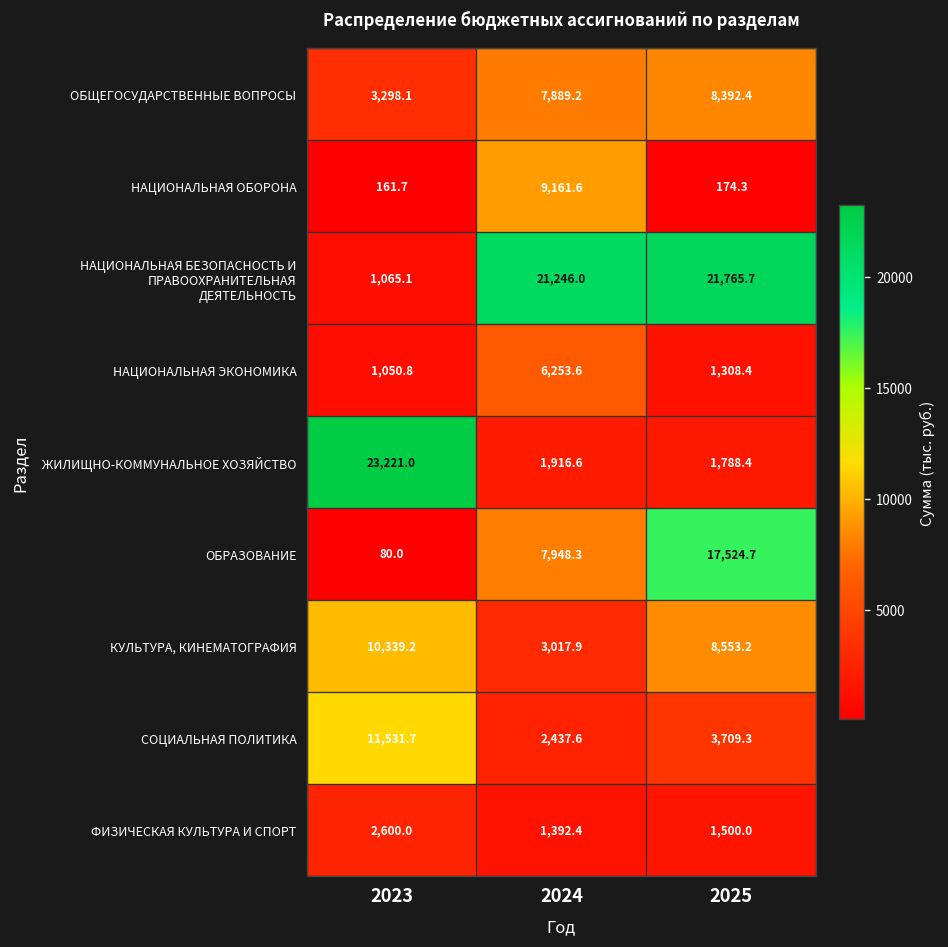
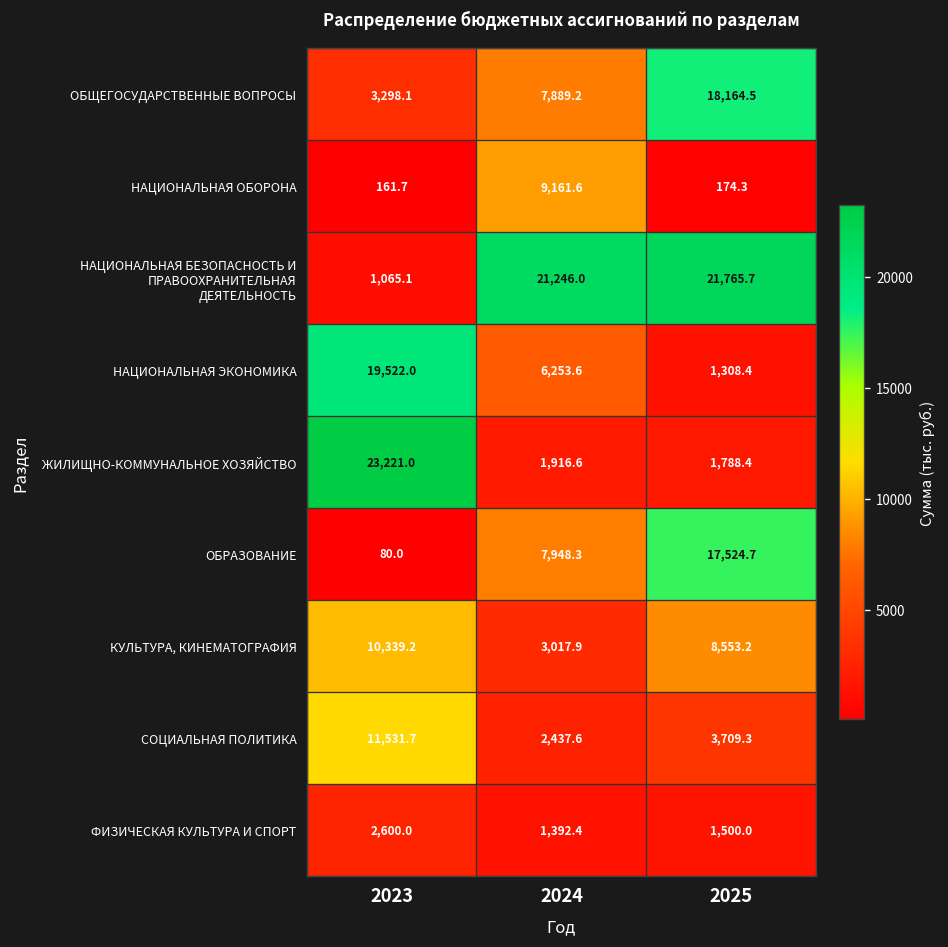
ОБЩЕГОСУДАРСТВЕННЫЕ ВОПРОСЫ, 2025: 8,392.4 -> 18,164.5
НАЦИОНАЛЬНАЯ ЭКОНОМИКА, 2023: 1,050.8 -> 19,522.0
